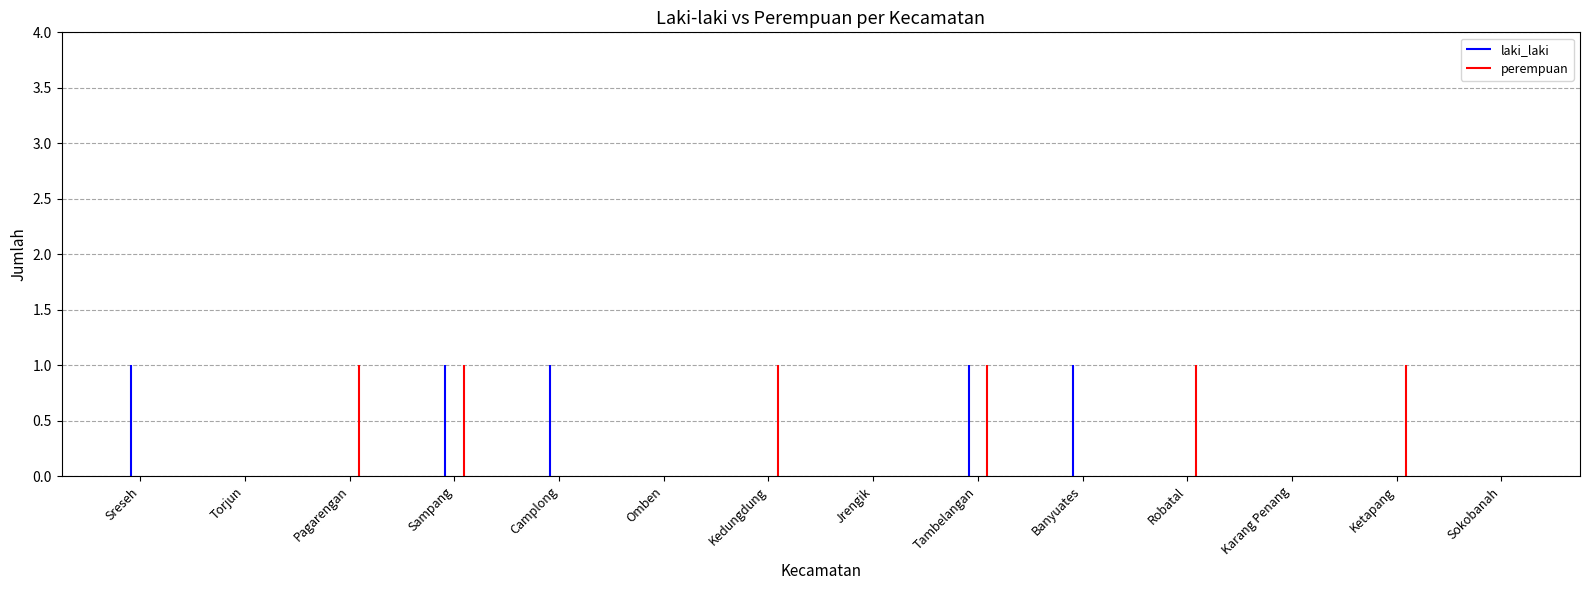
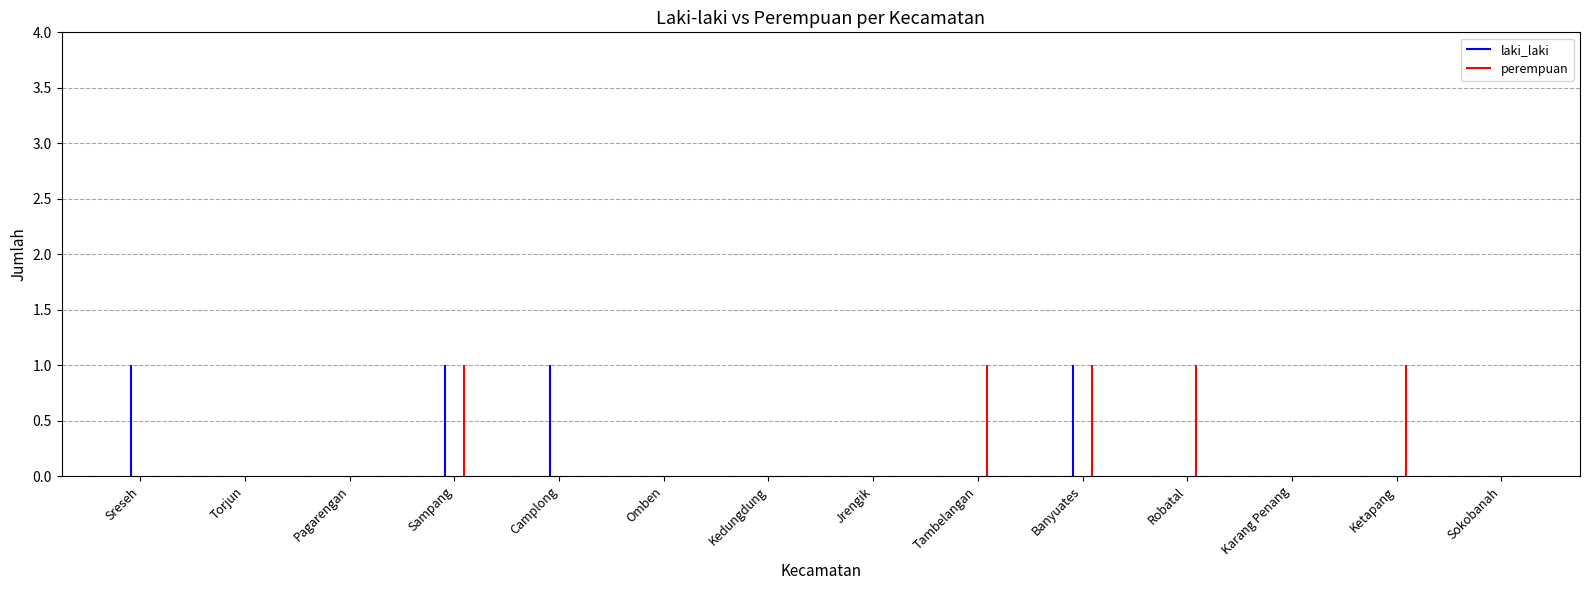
perempuan, Pagarengan: 1 -> 0
perempuan, Kedungdung: 1 -> 0
laki_laki, Tambelangan: 1 -> 0
perempuan, Banyuates: 0 -> 1
